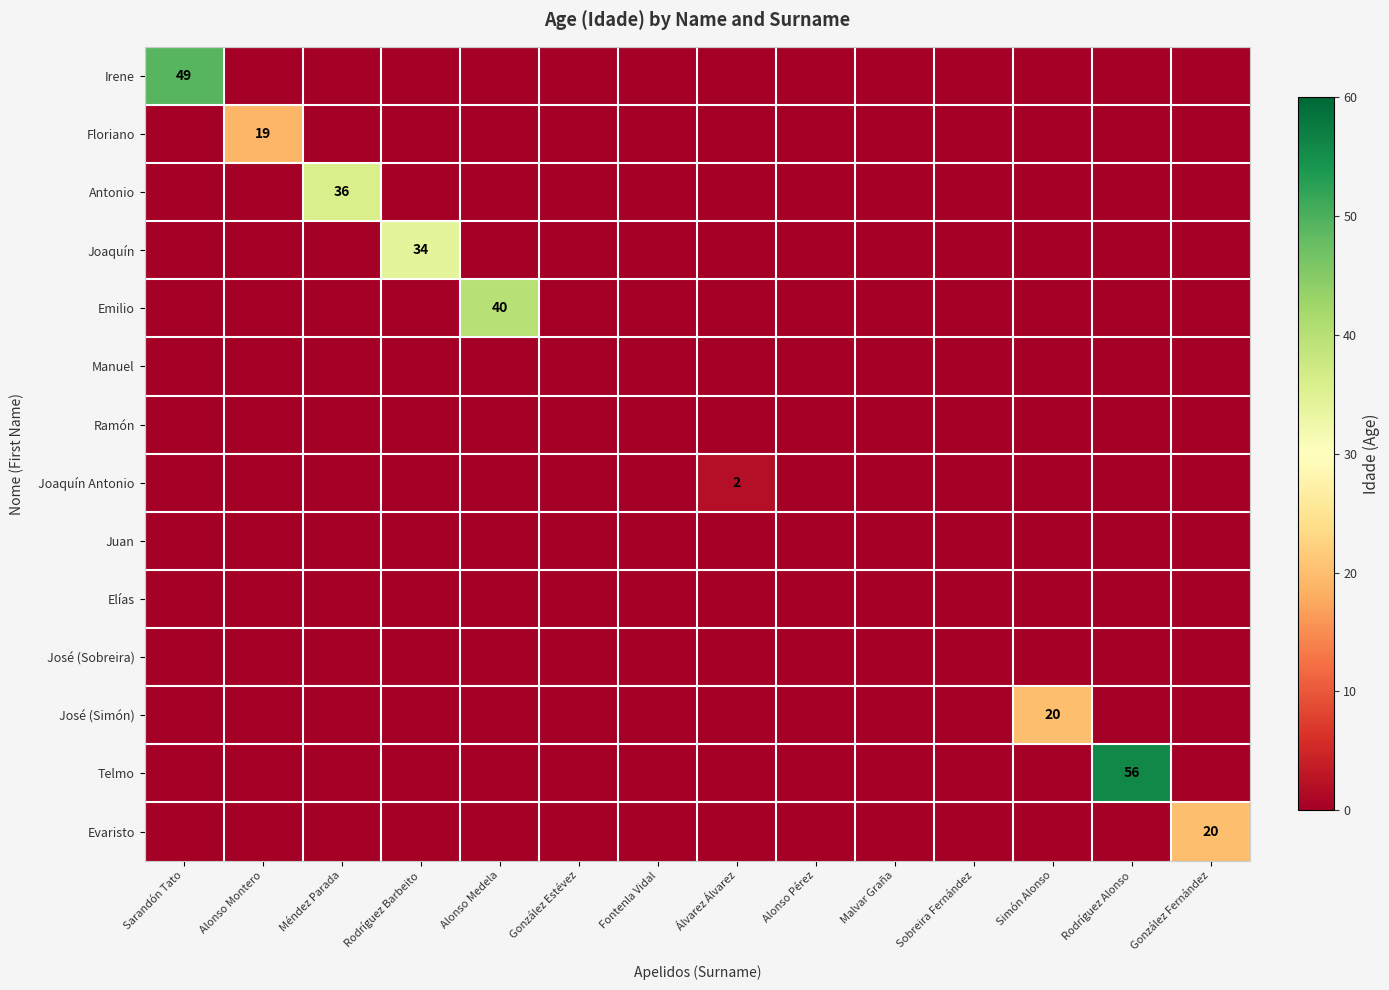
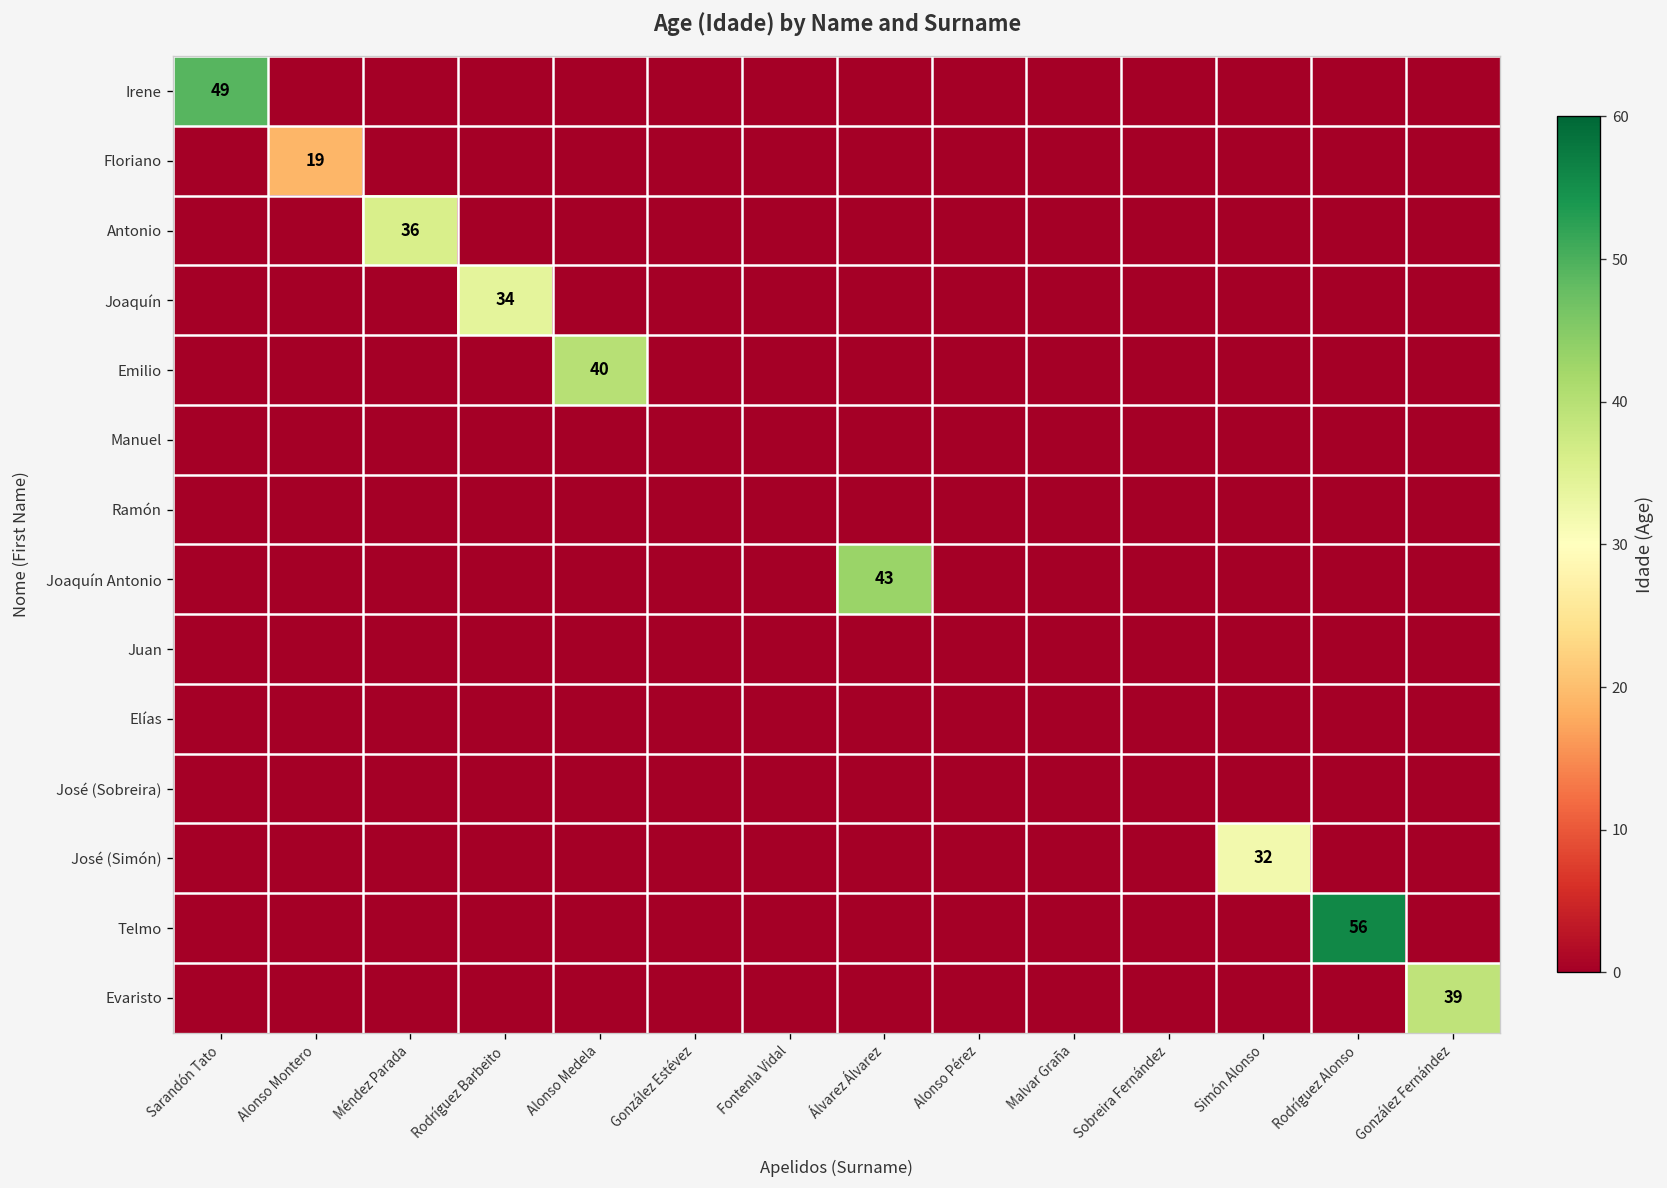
Joaquín Antonio, Álvarez Álvarez: 2 -> 43
José (Simón), Simón Alonso: 20 -> 32
Evaristo, González Fernández: 20 -> 39
